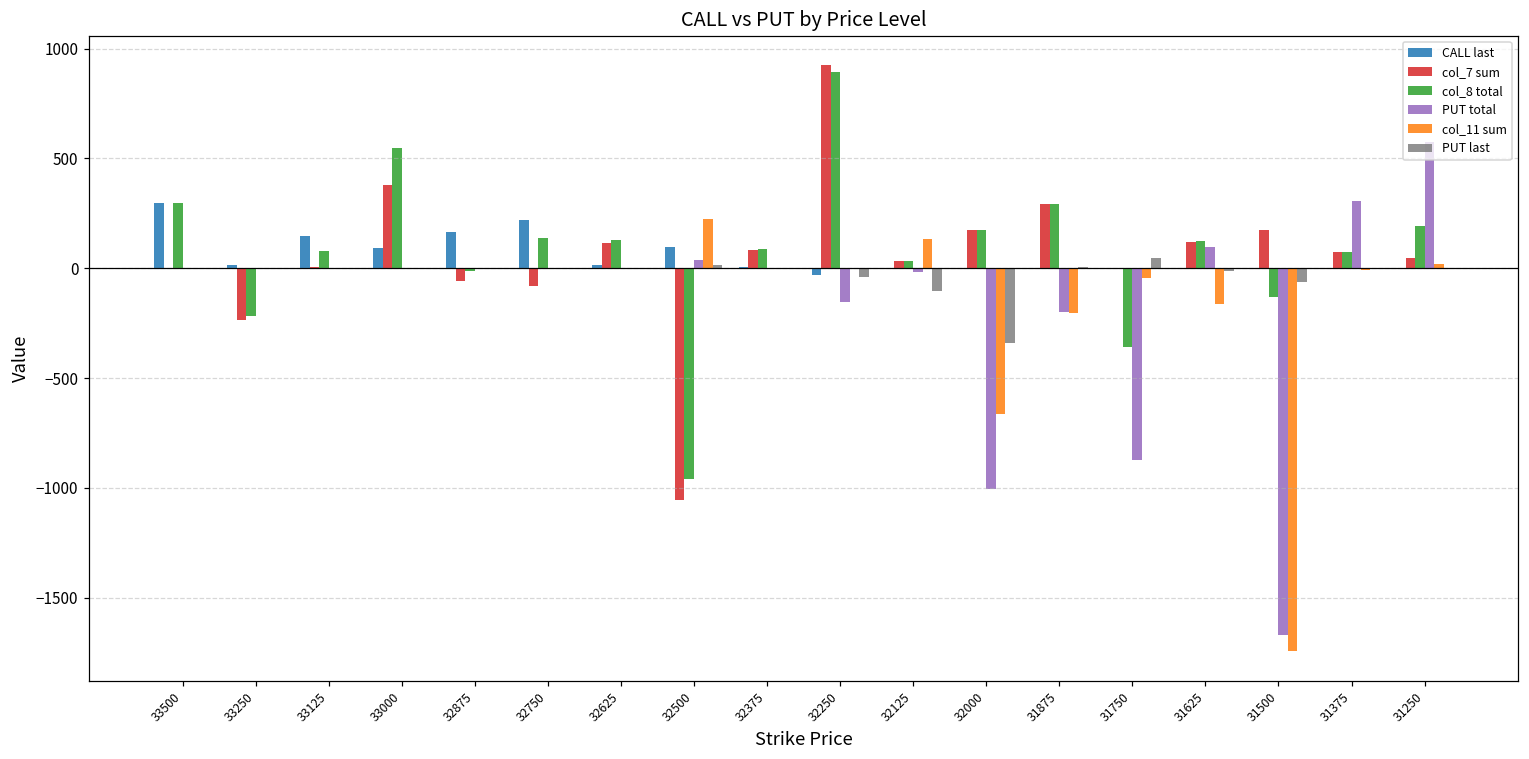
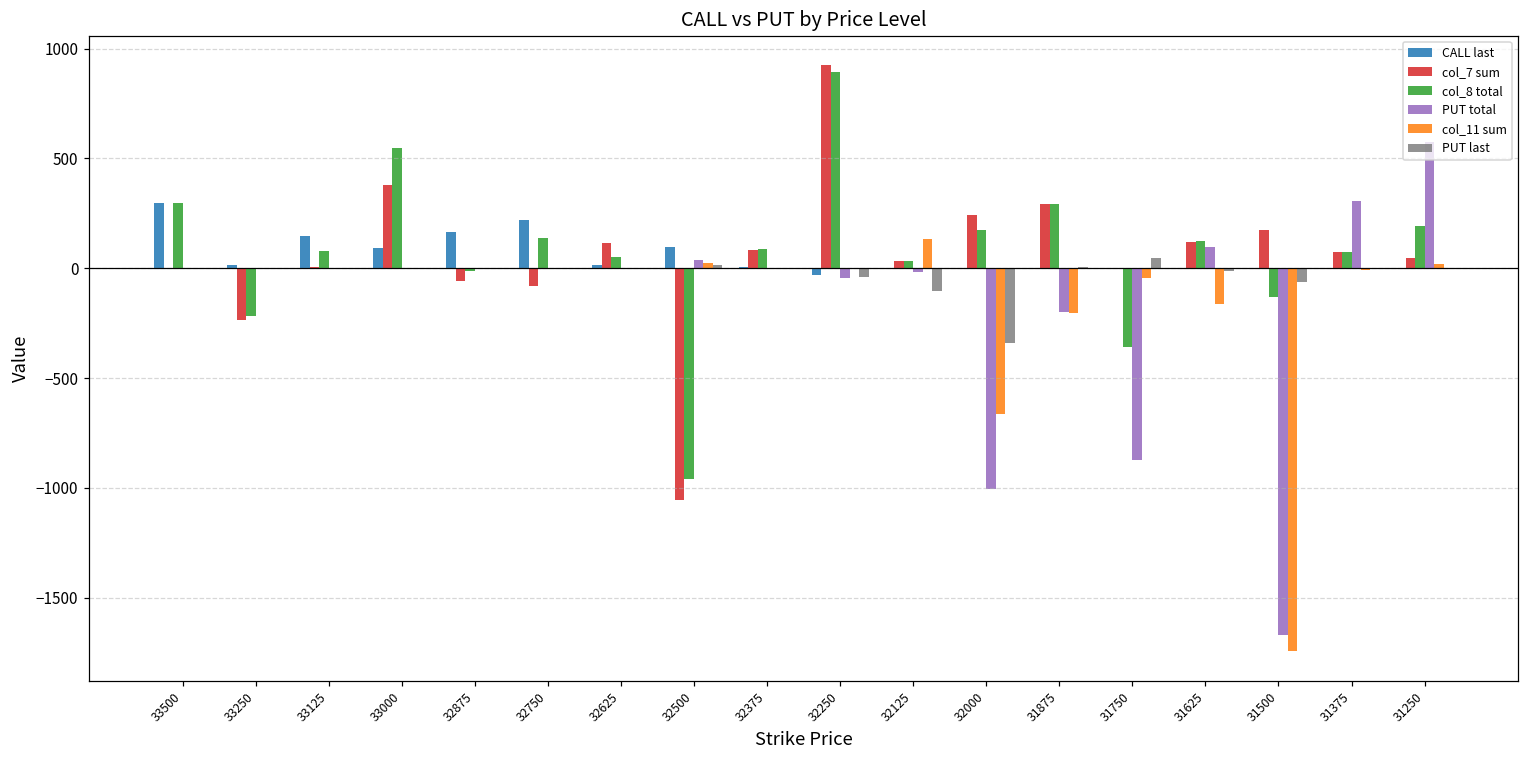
col_8 total, 32625: 130 -> 50
col_11 sum, 32500: 230 -> 20
PUT total, 32250: -160 -> -50
col_7 sum, 32000: 170 -> 240
